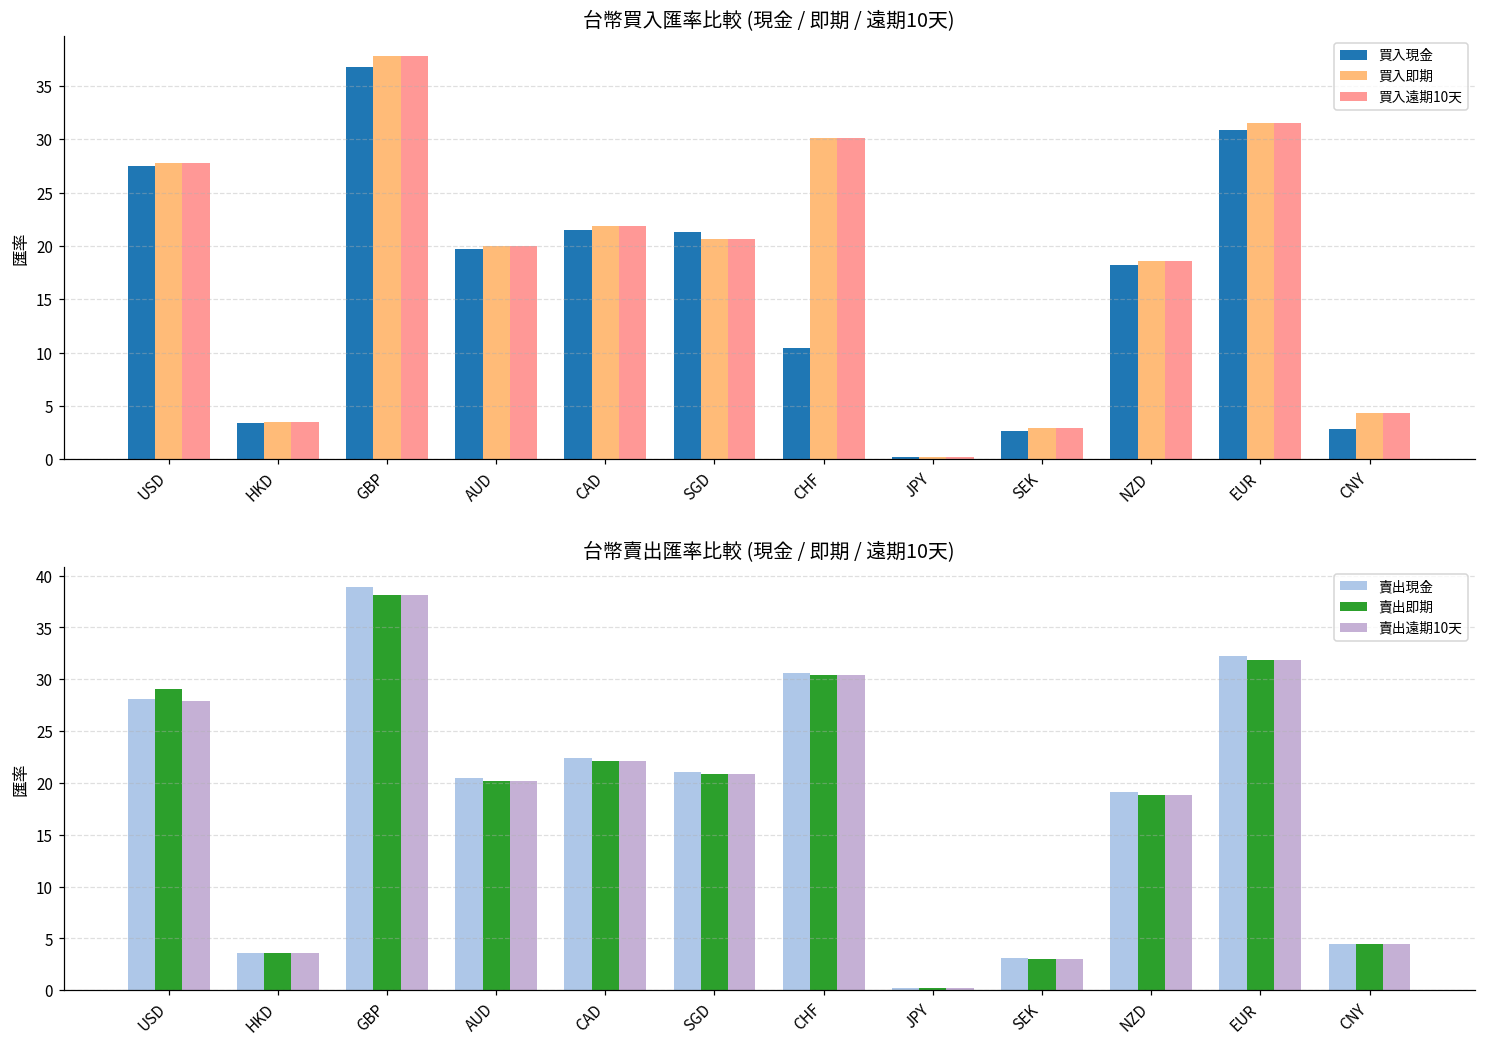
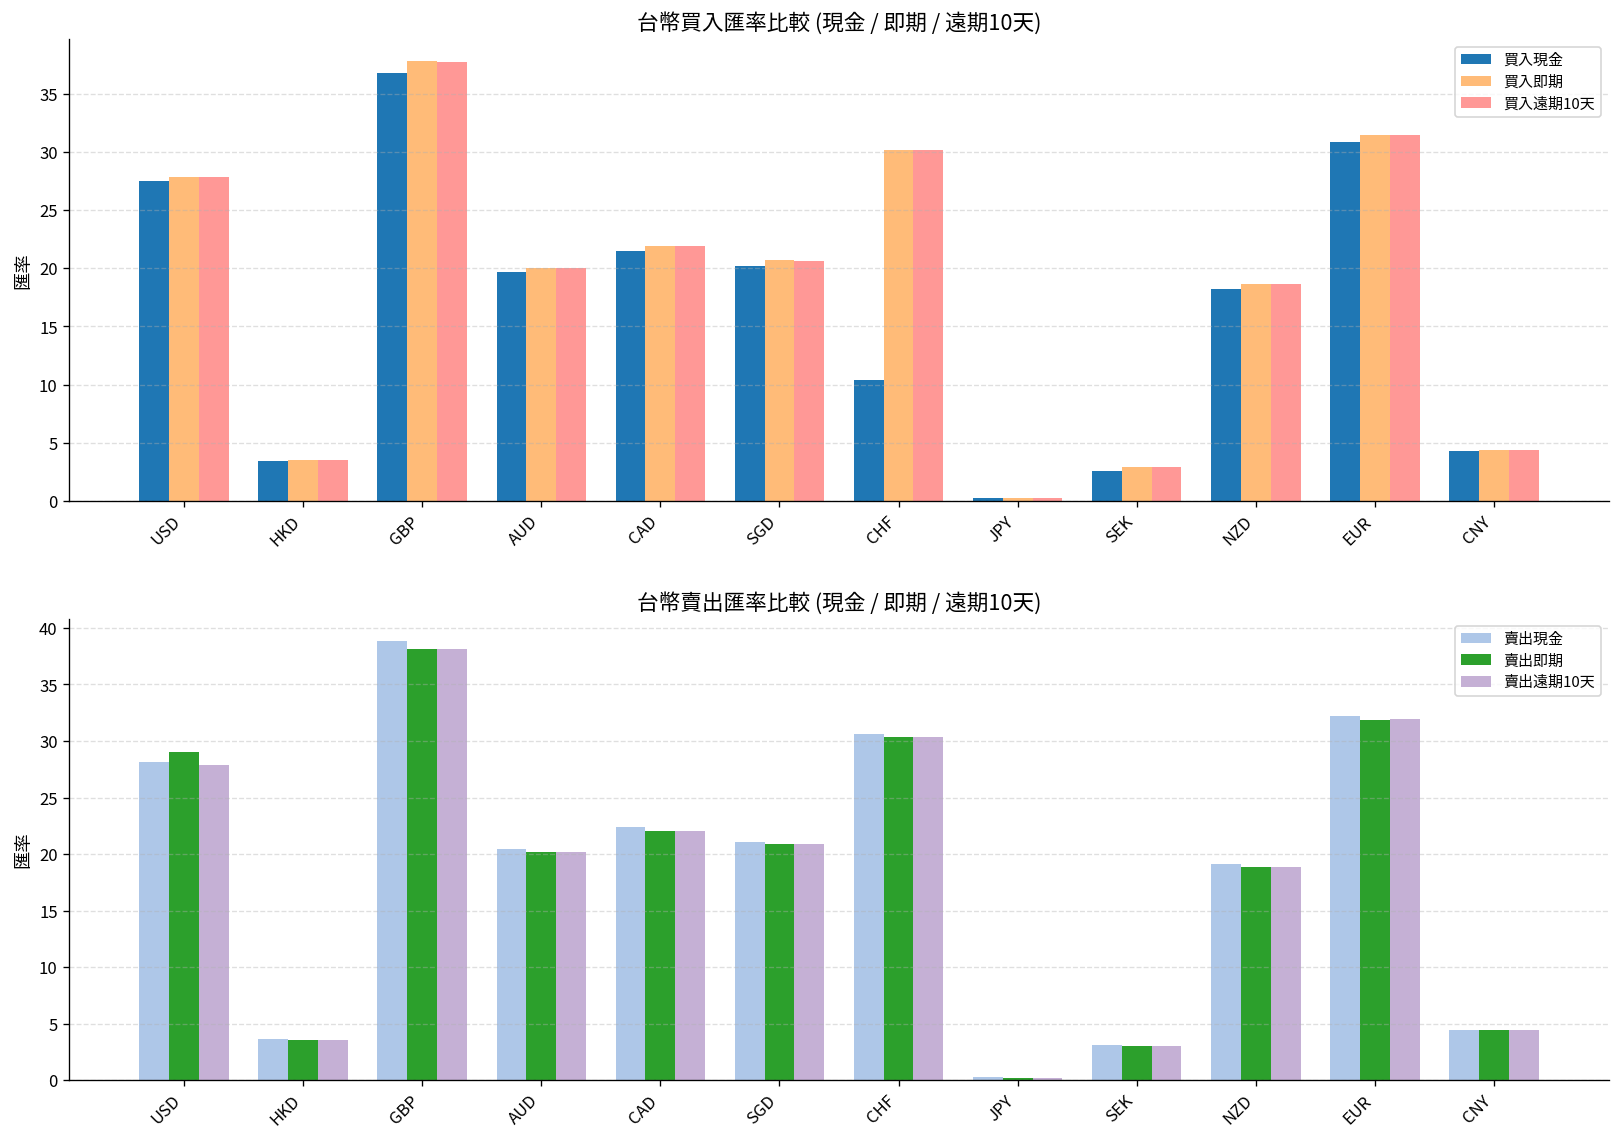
台幣買入匯率比較 (現金 / 即期 / 遠期10天), 買入現金, SGD: 21 -> 20
台幣買入匯率比較 (現金 / 即期 / 遠期10天), 買入現金, CNY: 3 -> 4
